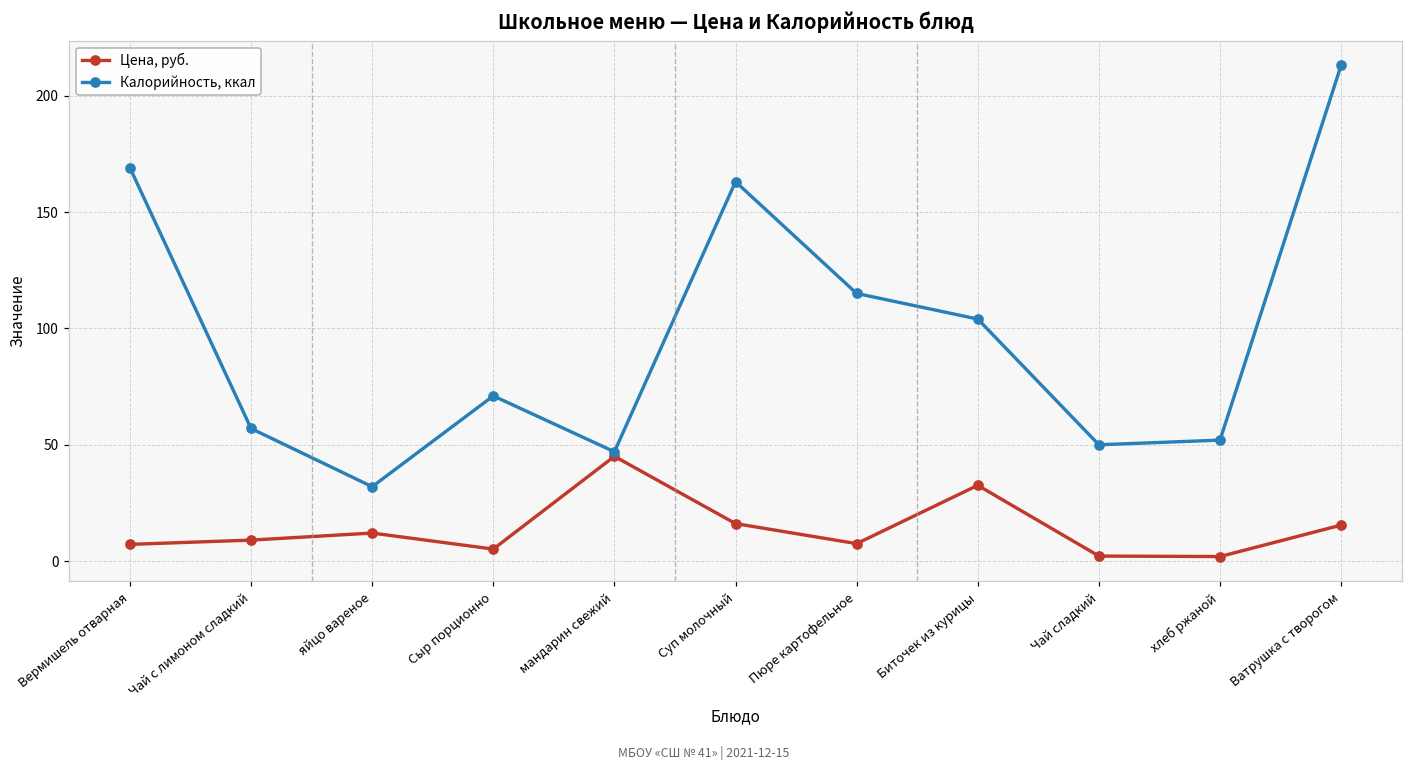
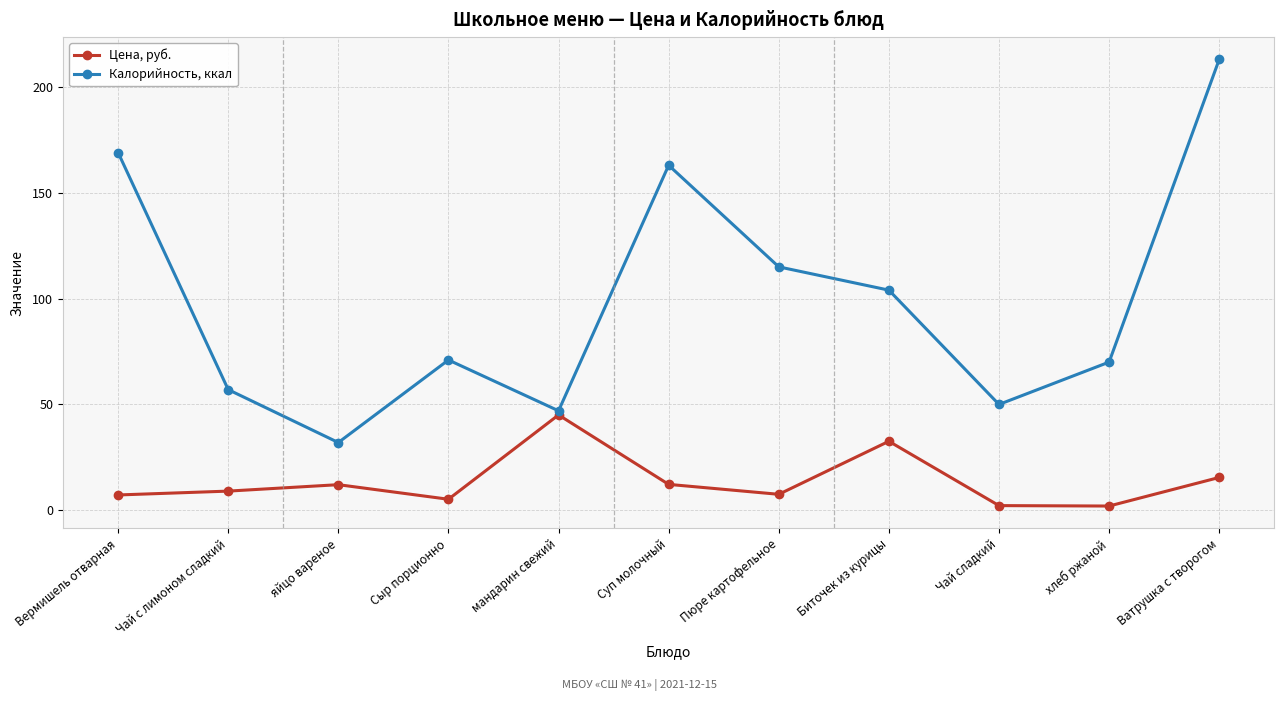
Цена, руб., Суп молочный: 16 -> 12
Калорийность, ккал, хлеб ржаной: 52 -> 70
